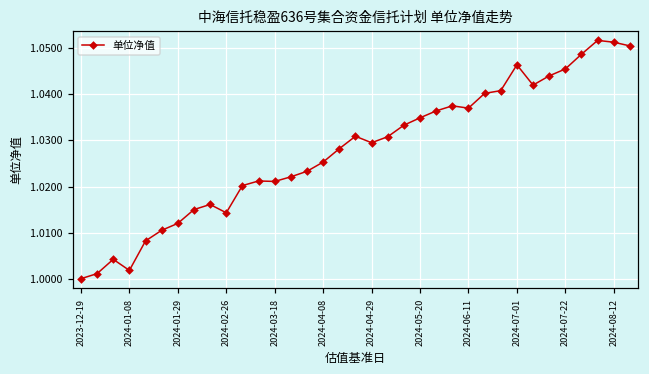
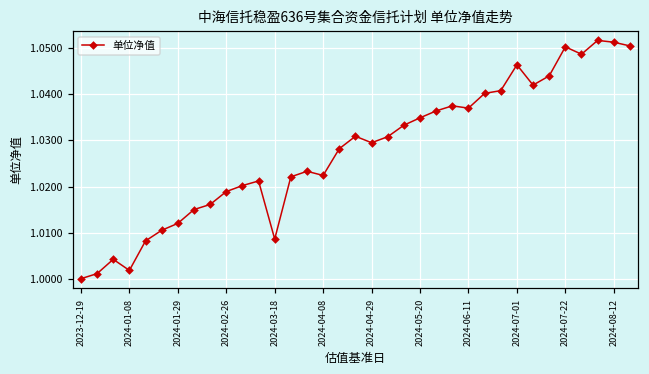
2024-02-26: 1.014 -> 1.019
2024-03-18: 1.021 -> 1.009
2024-04-08: 1.025 -> 1.022
2024-07-22: 1.046 -> 1.050
